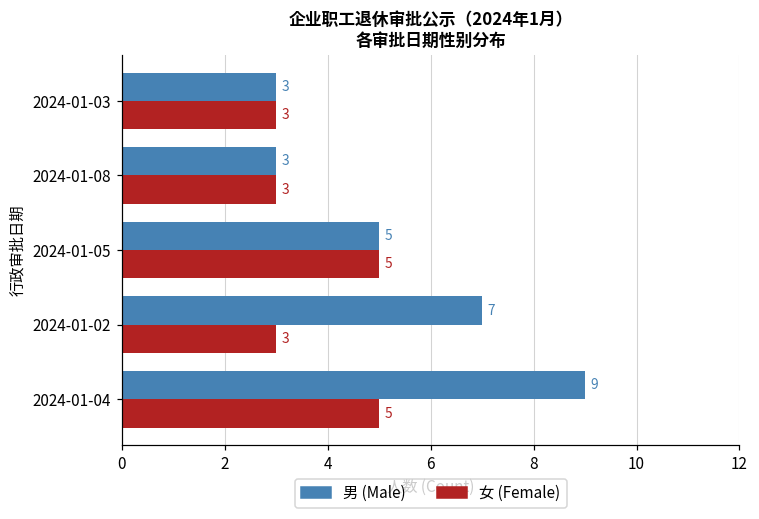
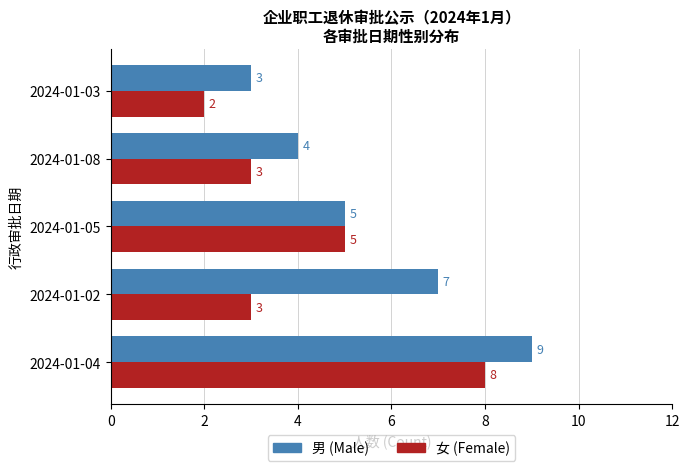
女 (Female), 2024-01-03: 3 -> 2
男 (Male), 2024-01-08: 3 -> 4
女 (Female), 2024-01-04: 5 -> 8
